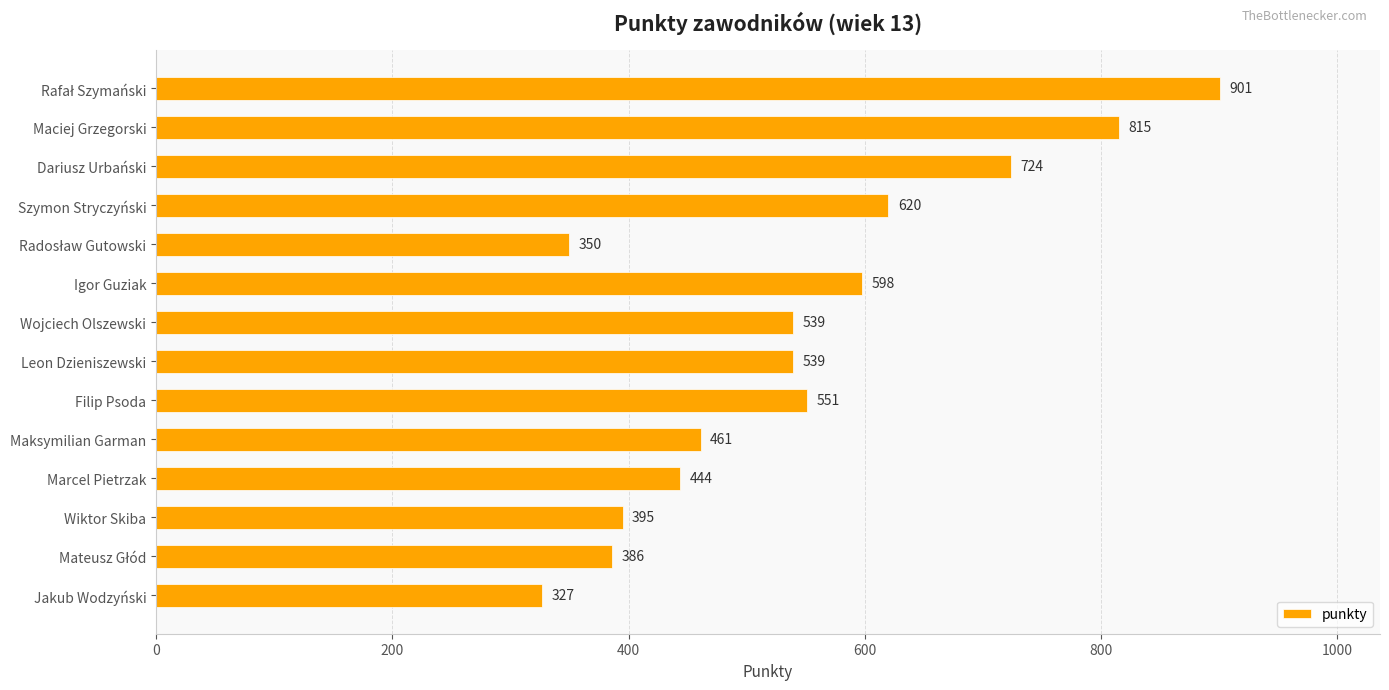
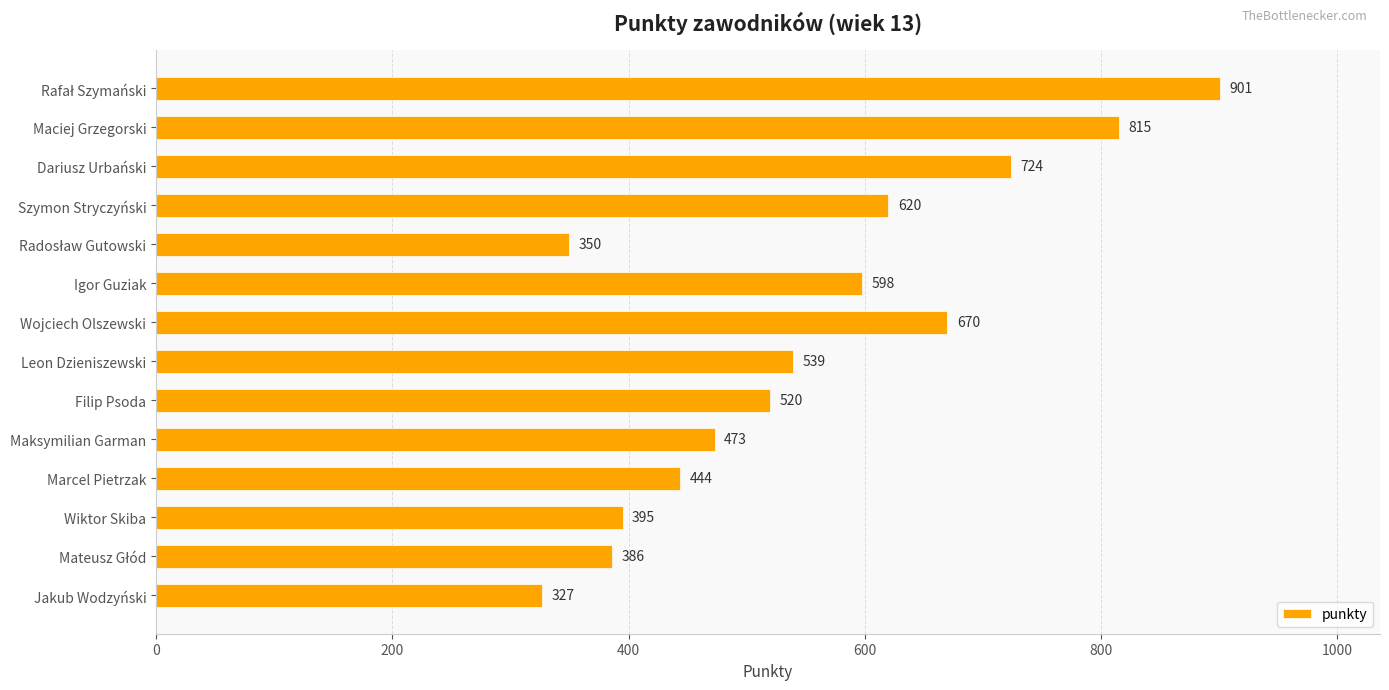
Wojciech Olszewski: 539 -> 670
Filip Psoda: 551 -> 520
Maksymilian Garman: 461 -> 473
